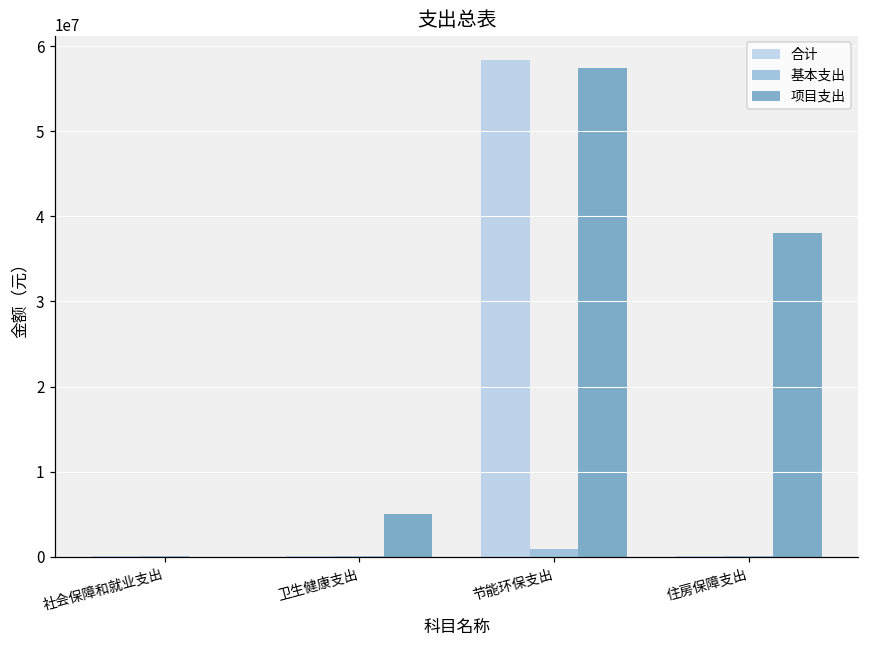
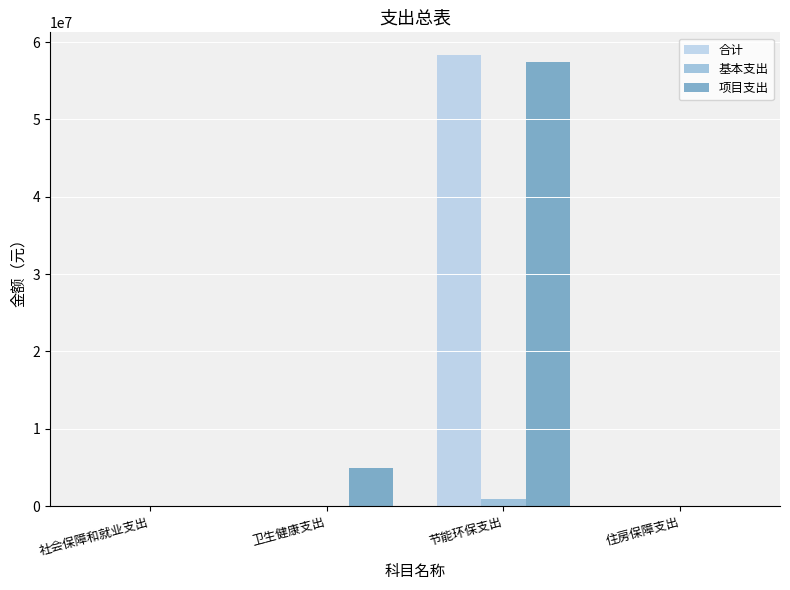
项目支出, 住房保障支出: 38000000 -> 0
